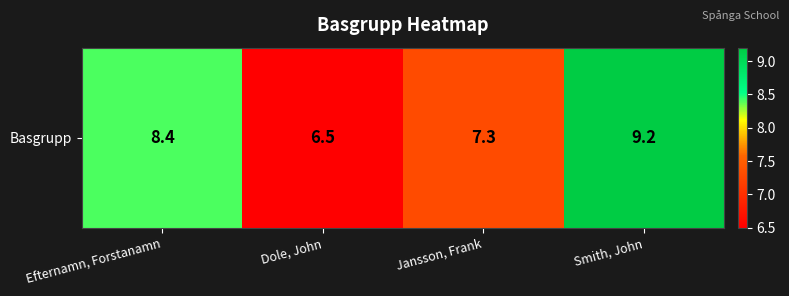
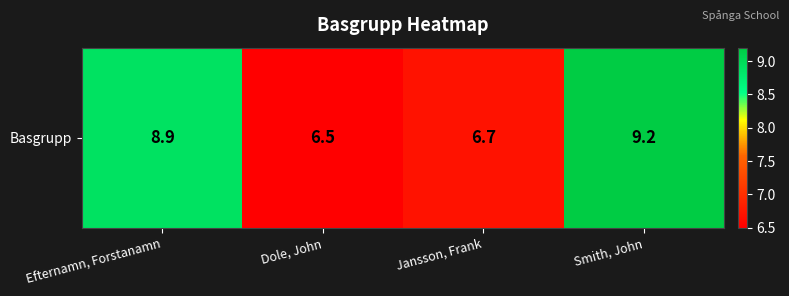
Basgrupp, Efternamn, Forstanamn: 8.4 -> 8.9
Basgrupp, Jansson, Frank: 7.3 -> 6.7
